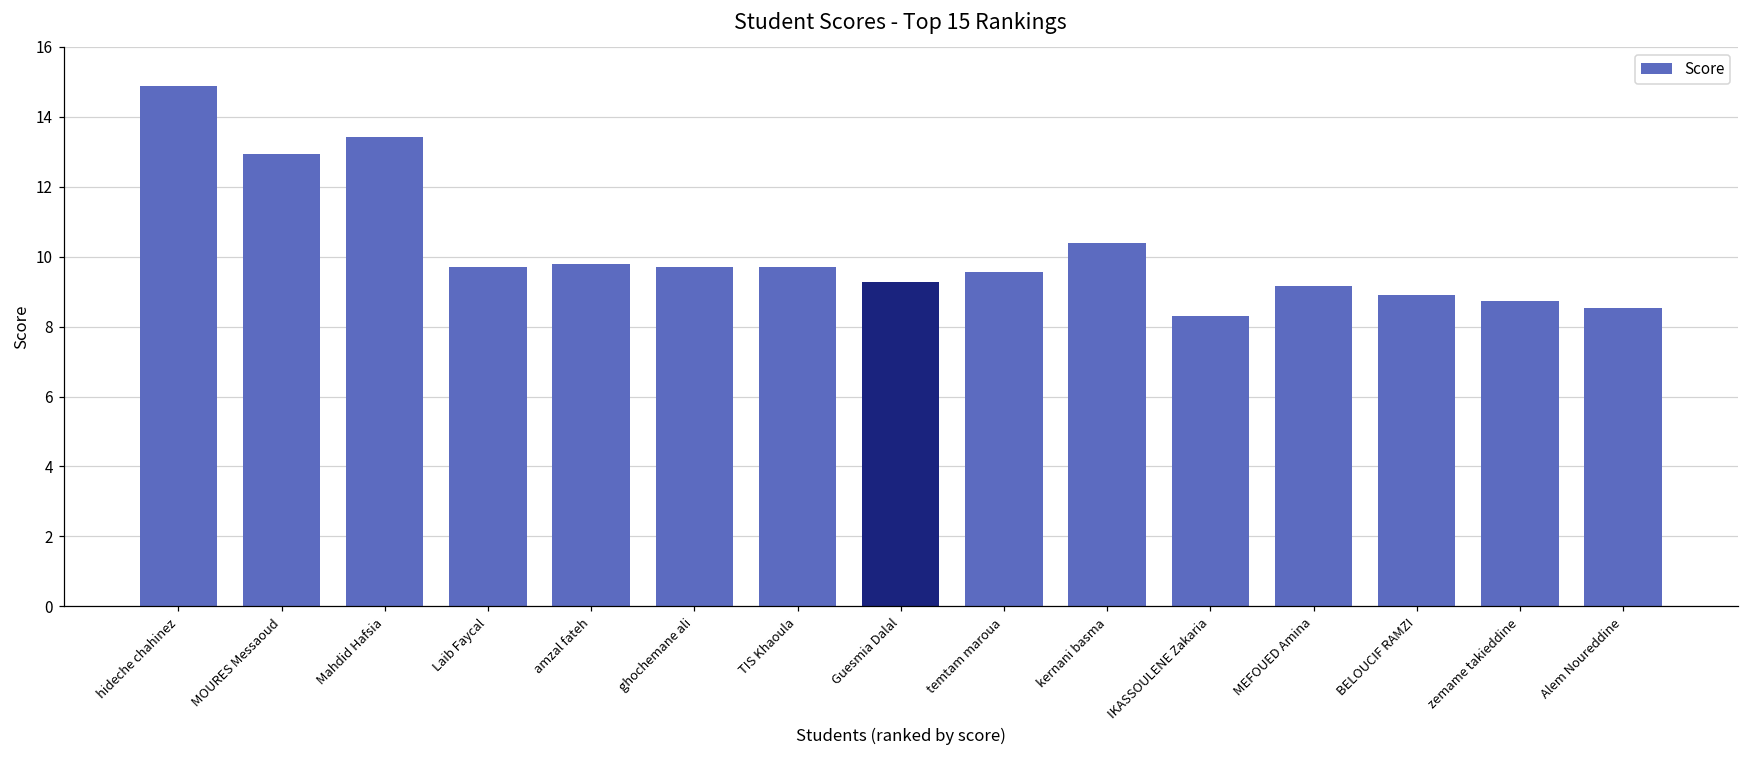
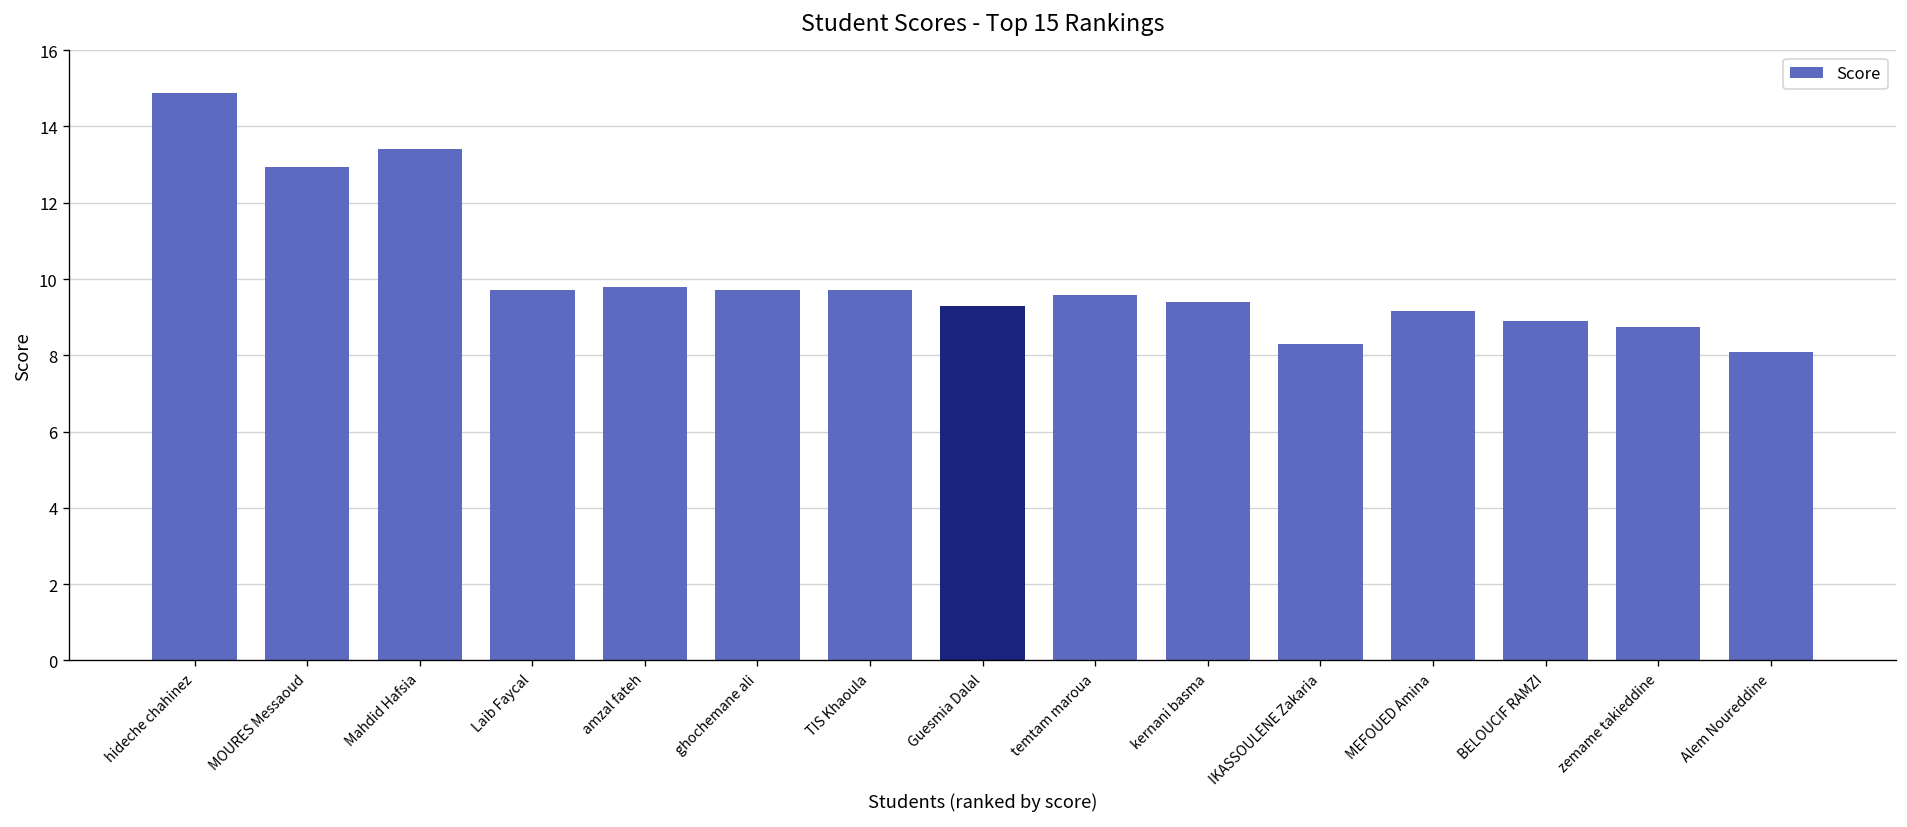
kernani basma: 10.4 -> 9.4
Alem Noureddine: 8.5 -> 8.1
